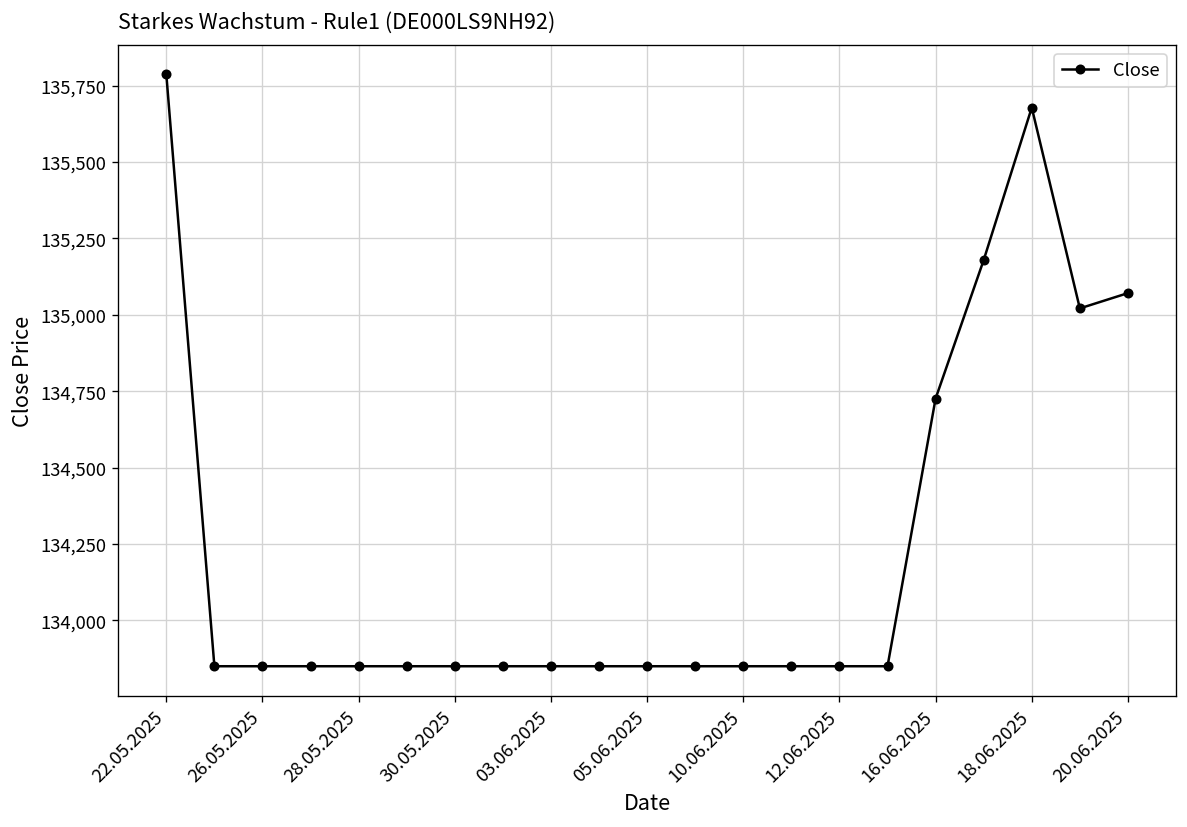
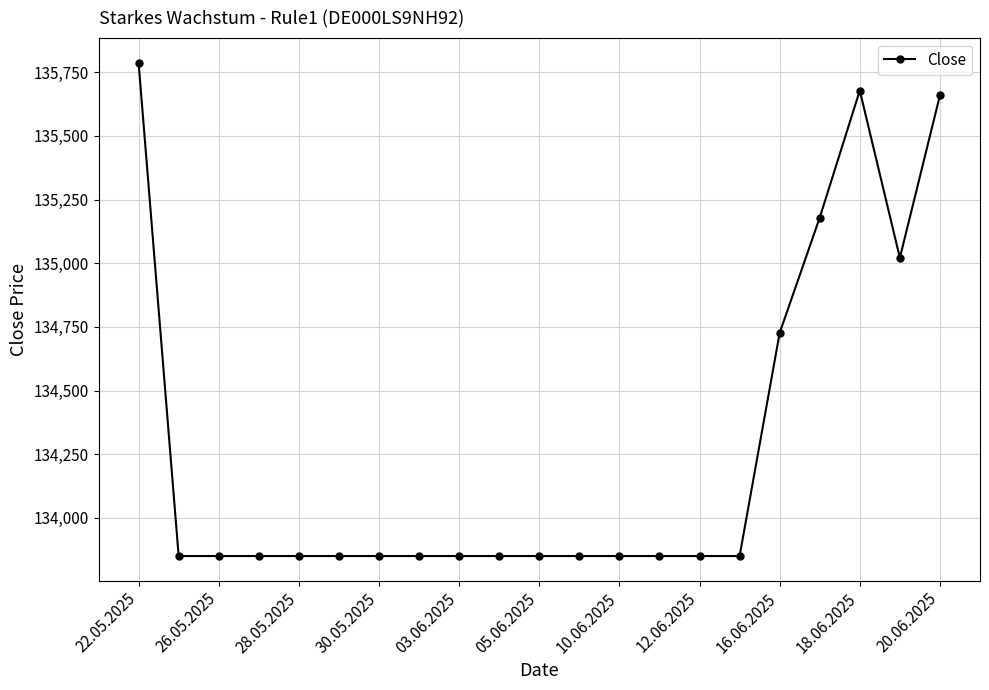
20.06.2025: 135,070 -> 135,660
